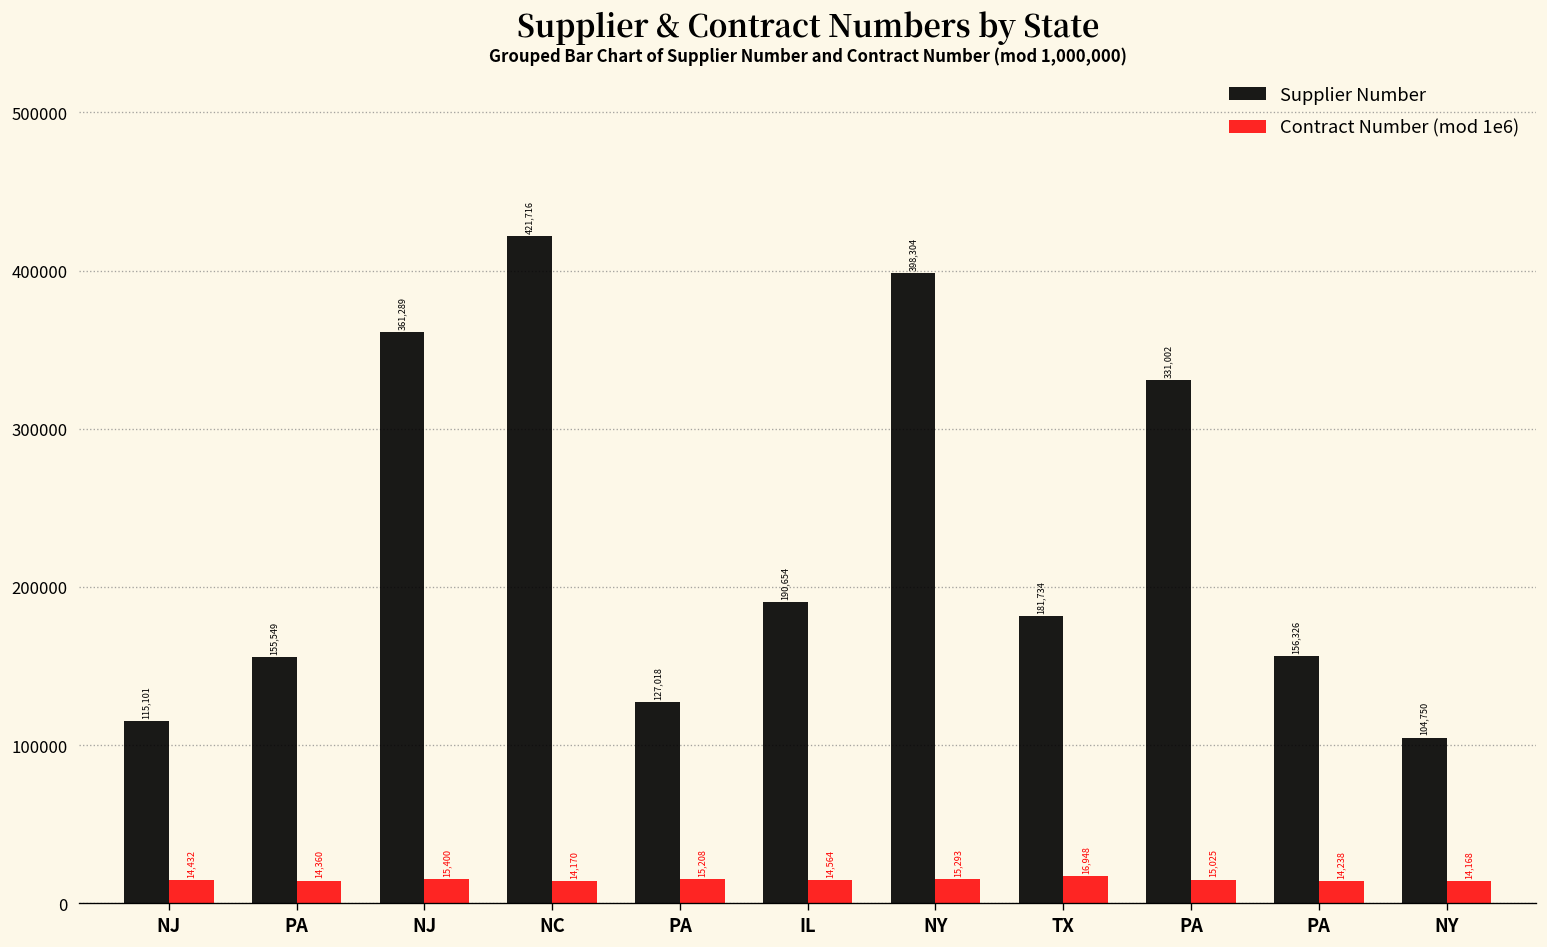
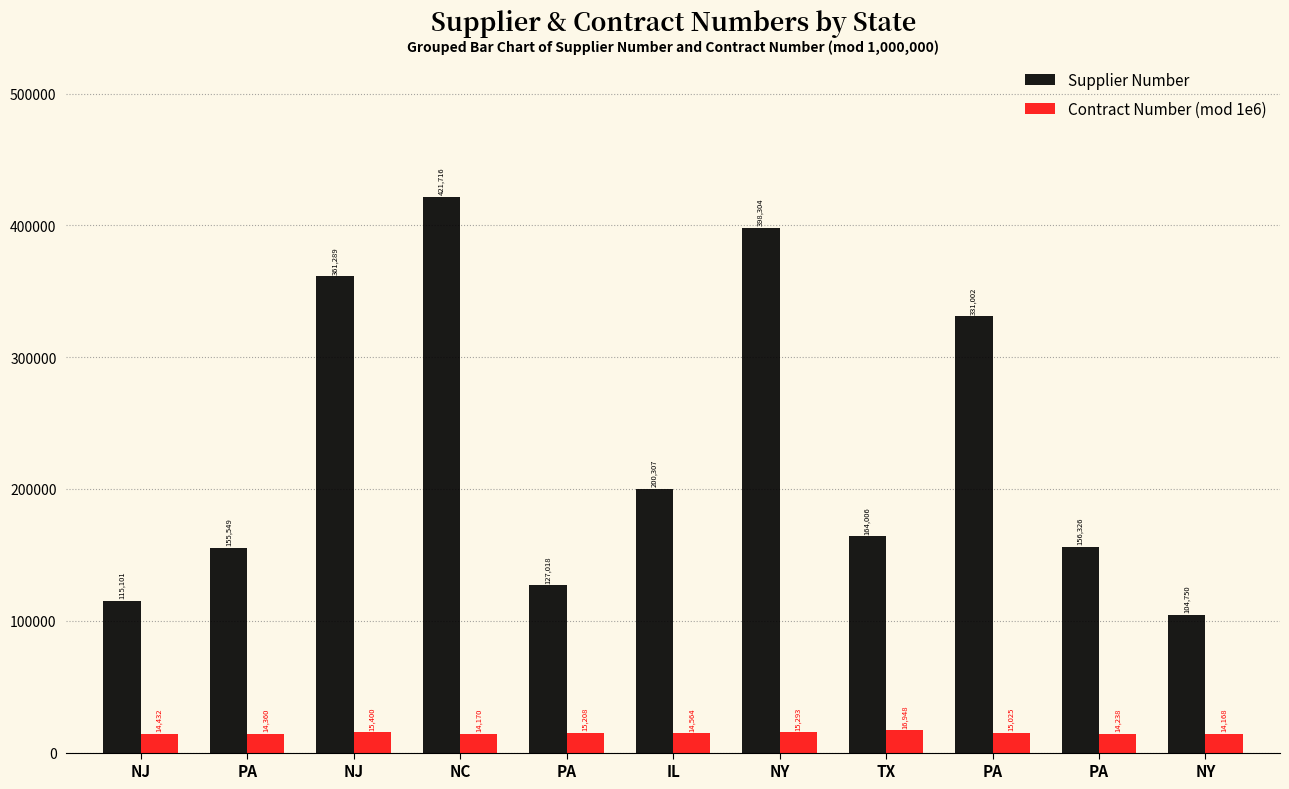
Supplier Number, IL: 190,654 -> 200,307
Supplier Number, TX: 181,734 -> 164,006
